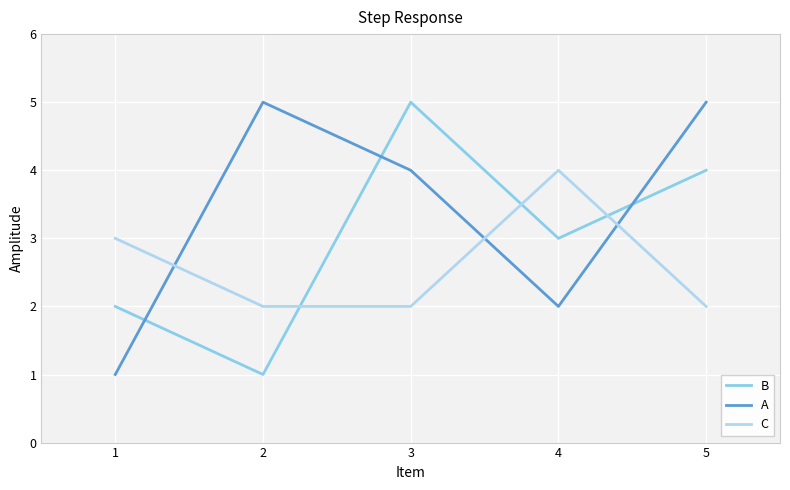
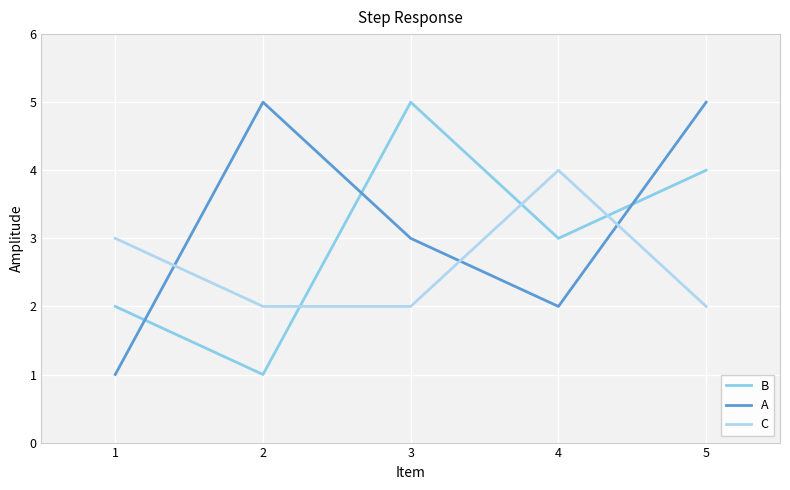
A, 3: 4 -> 3
